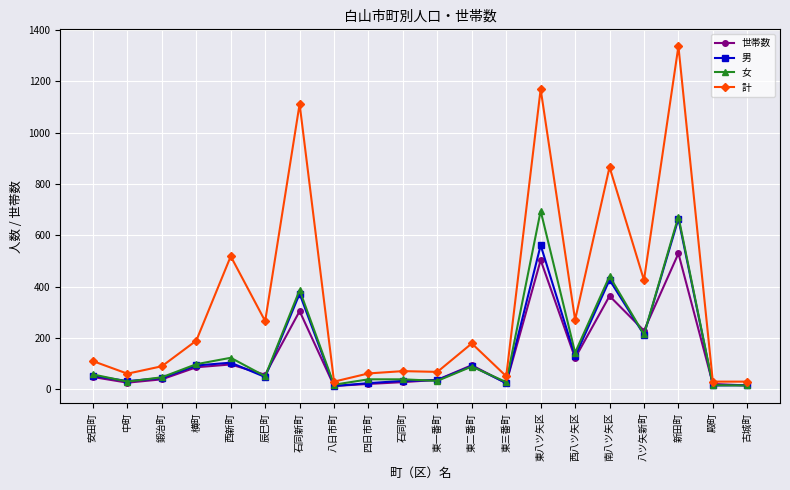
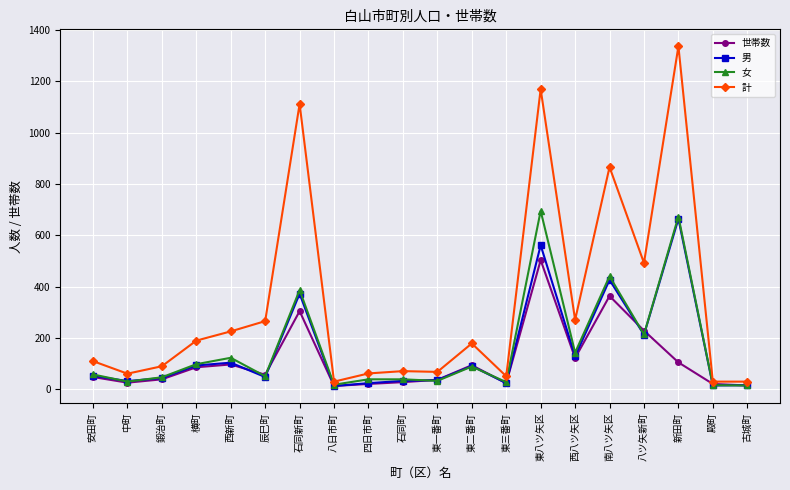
計, 西新町: 520 -> 230
計, 八ツ矢新町: 430 -> 490
世帯数, 新田町: 530 -> 100
